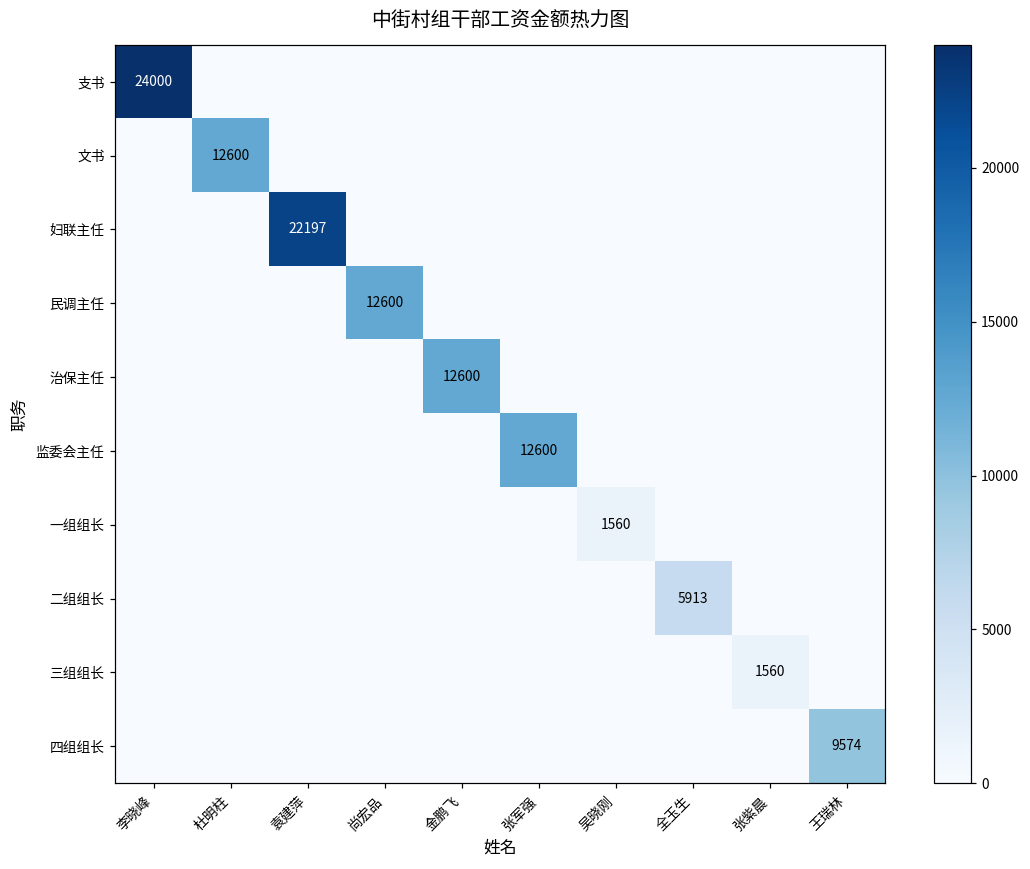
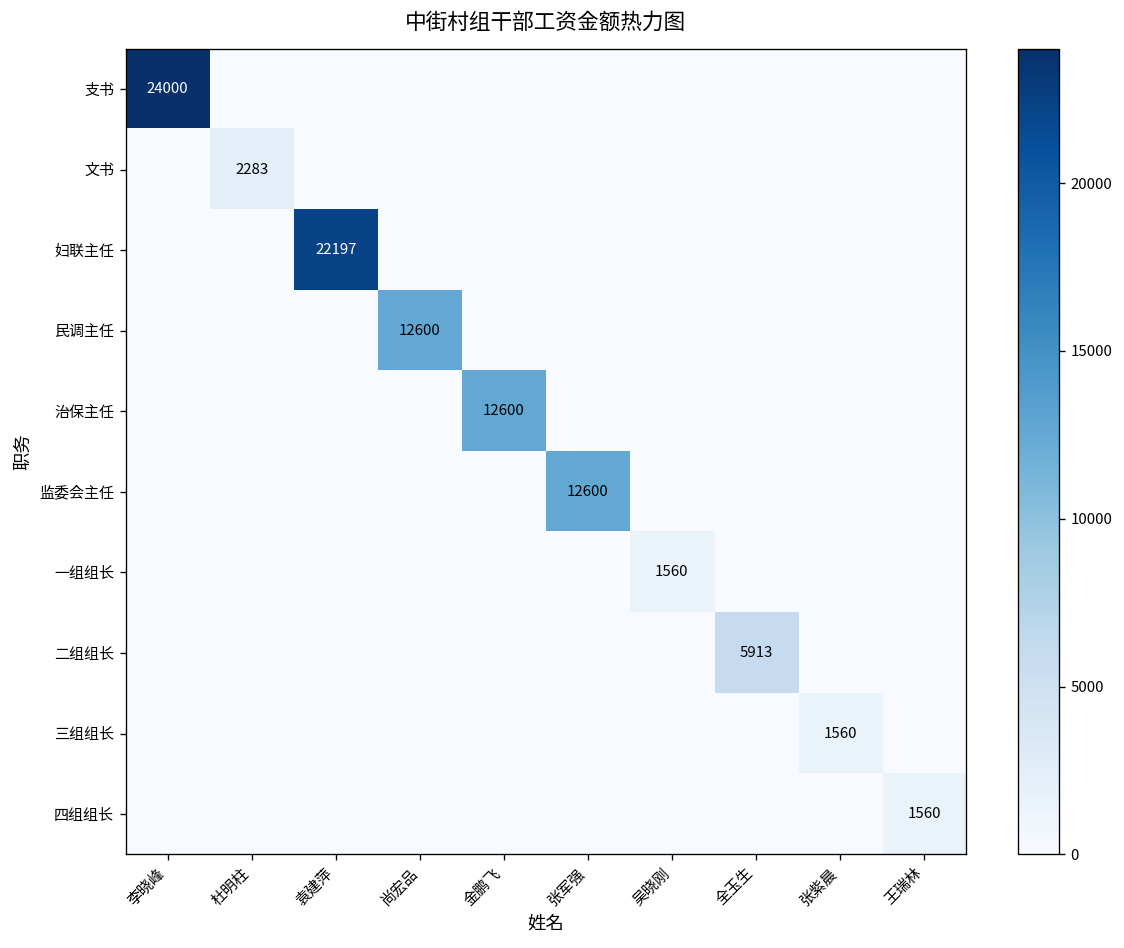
文书, 杜明柱: 12600 -> 2283
四组组长, 王瑞林: 9574 -> 1560
